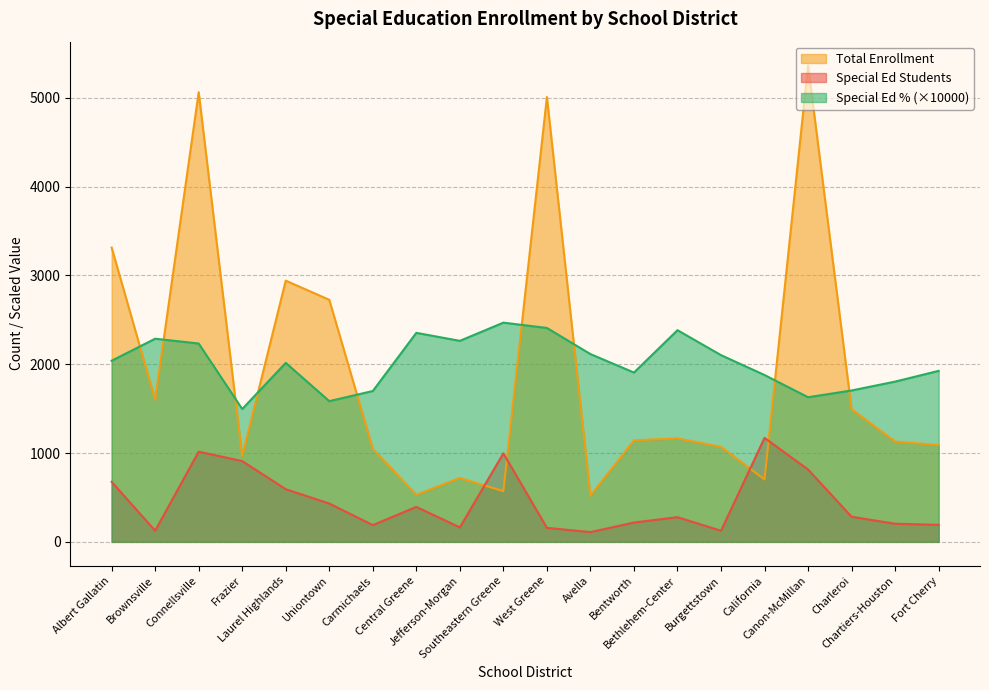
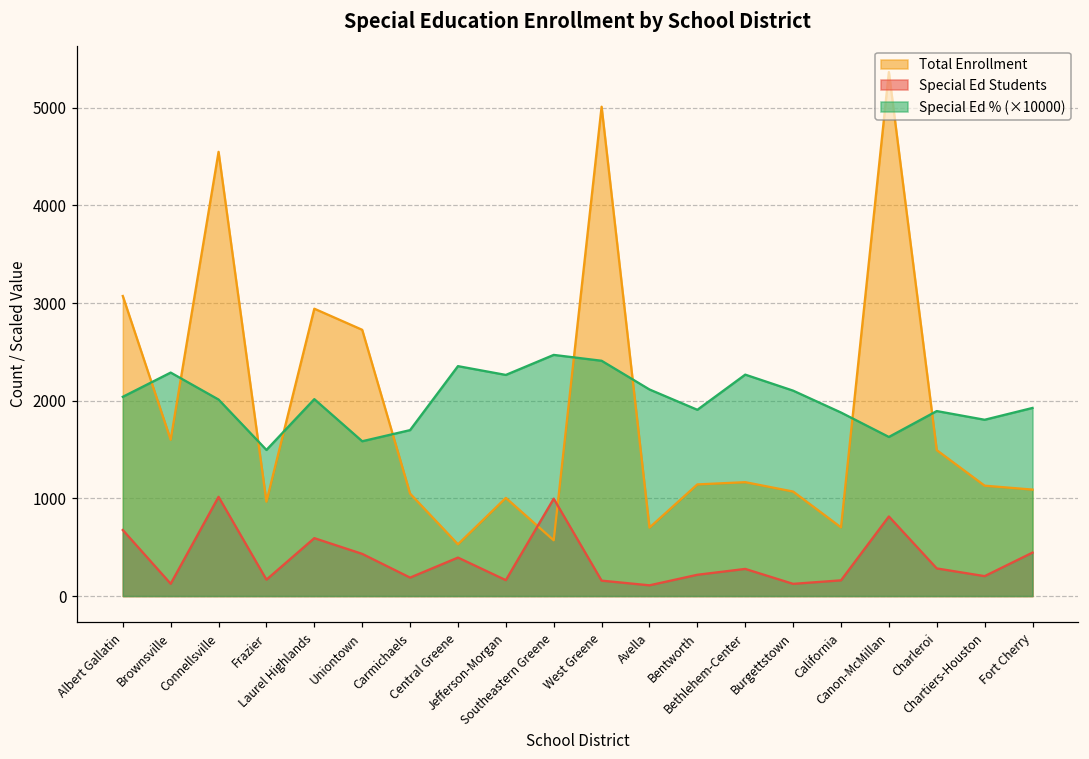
Total Enrollment, Albert Gallatin: 3300 -> 3100
Total Enrollment, Connellsville: 5100 -> 4500
Special Ed % (×10000), Connellsville: 2200 -> 2000
Special Ed Students, Frazier: 900 -> 200
Total Enrollment, Jefferson-Morgan: 700 -> 1000
Total Enrollment, Avella: 500 -> 700
Special Ed % (×10000), Bethlehem-Center: 2400 -> 2300
Special Ed Students, California: 1200 -> 200
Special Ed % (×10000), Charleroi: 1700 -> 1900
Special Ed Students, Fort Cherry: 200 -> 400
